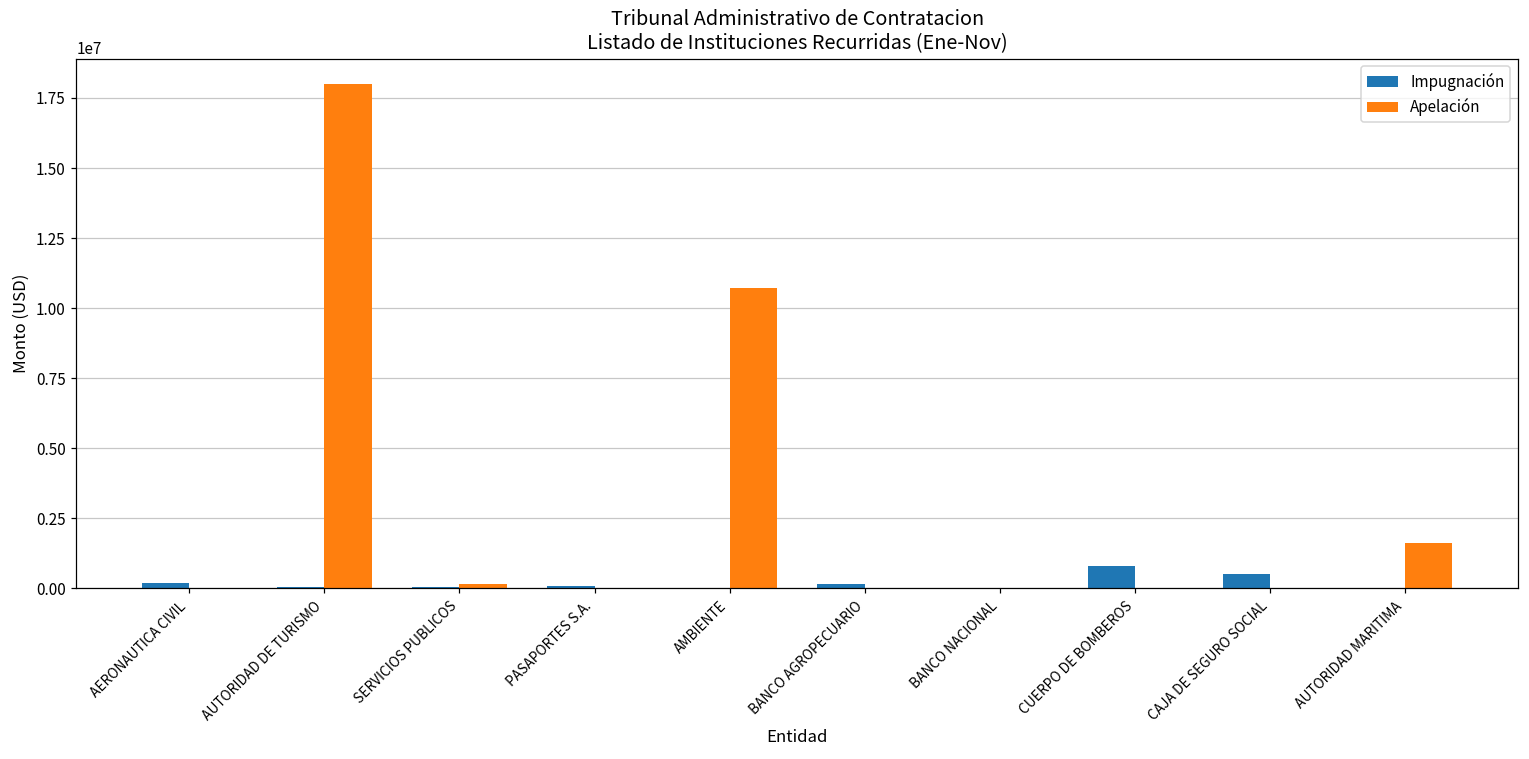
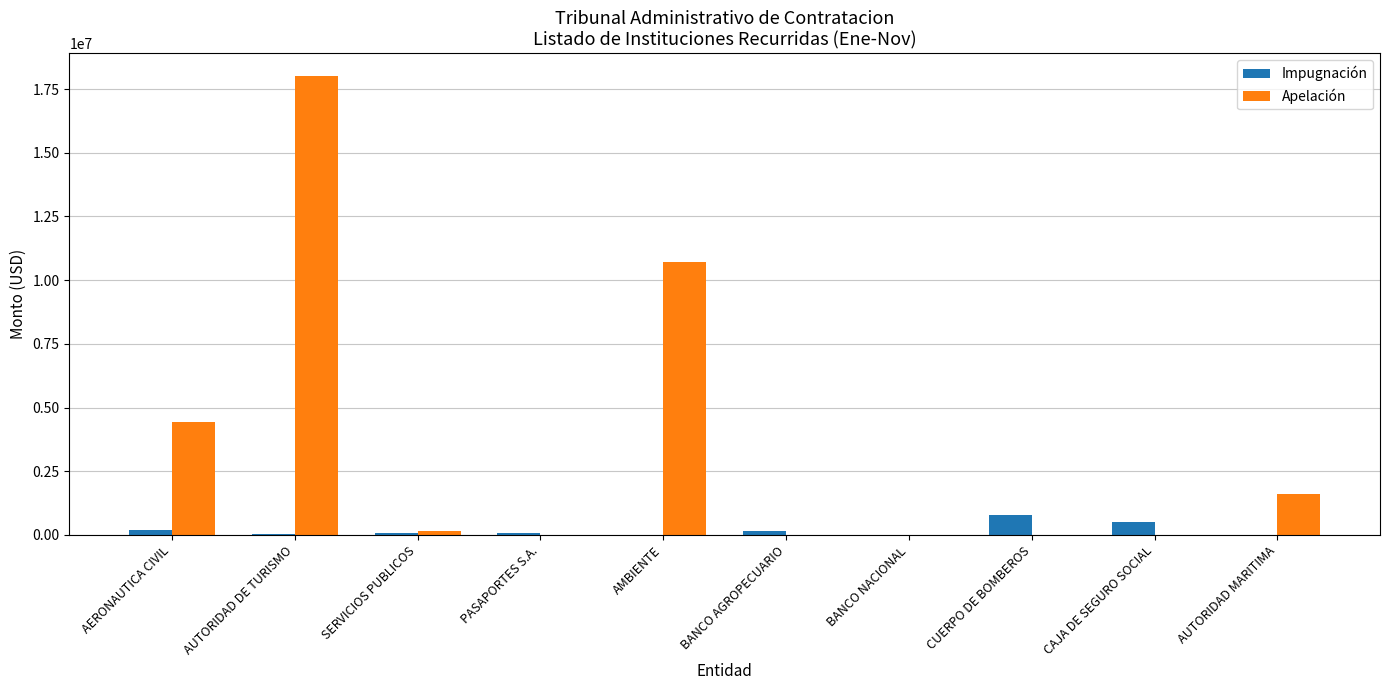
Apelación, AERONAUTICA CIVIL: 0 -> 4400000
